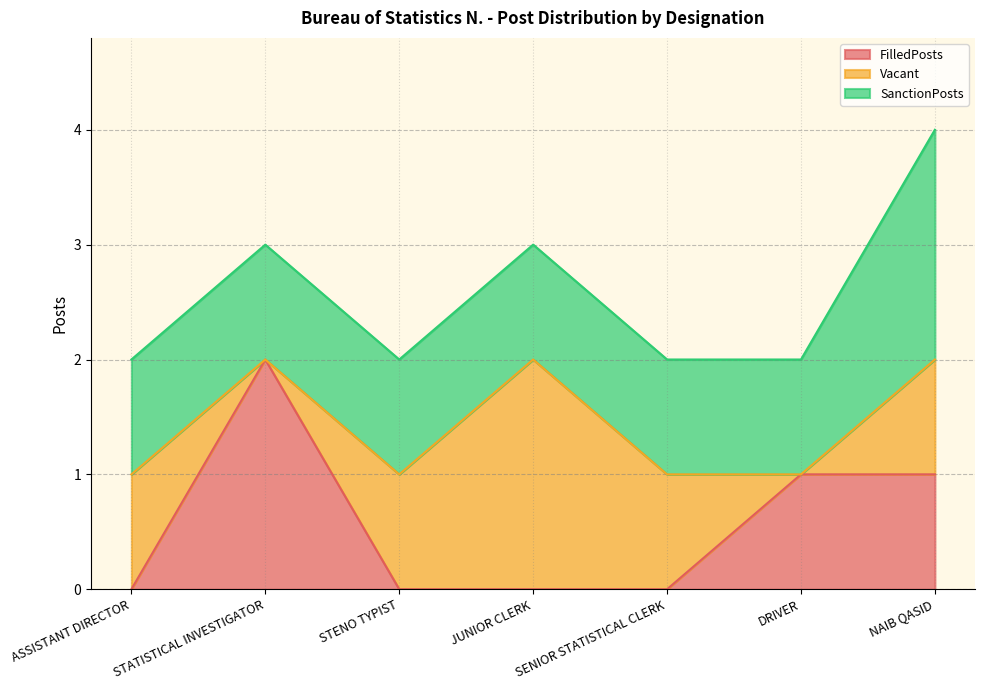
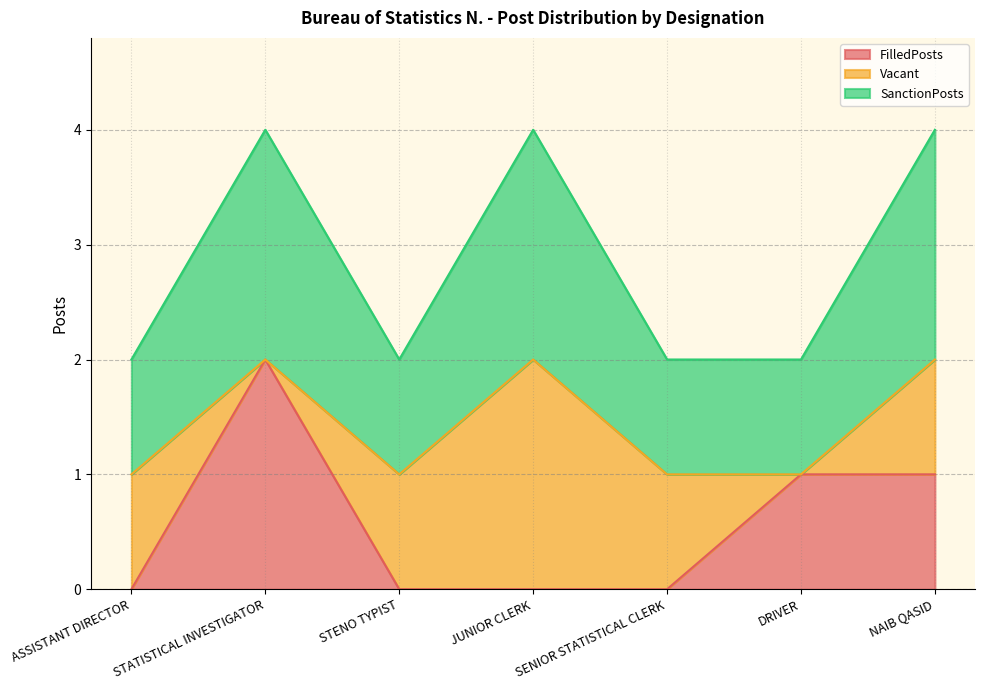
SanctionPosts, STATISTICAL INVESTIGATOR: 1 -> 2
SanctionPosts, JUNIOR CLERK: 1 -> 2
